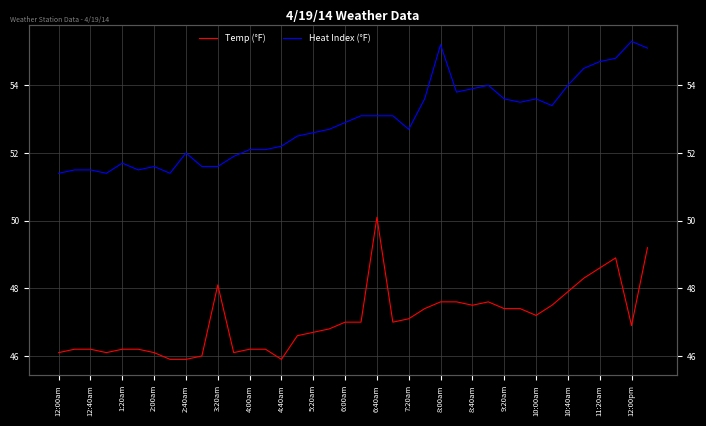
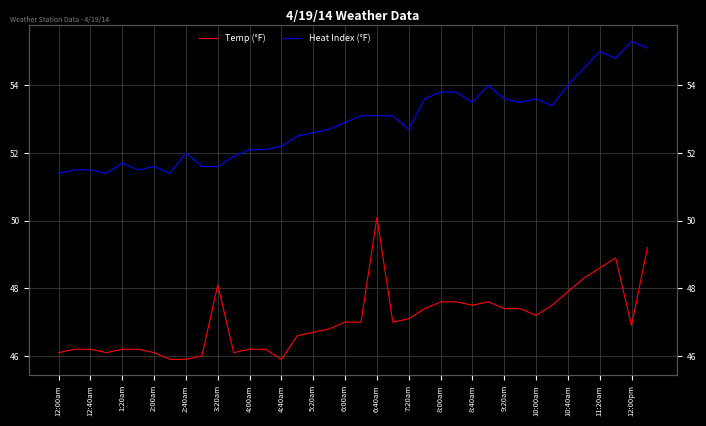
Heat Index (°F), 8:00am: 55.2 -> 53.8
Heat Index (°F), 8:40am: 53.9 -> 53.5
Heat Index (°F), 11:20am: 54.7 -> 55.0
